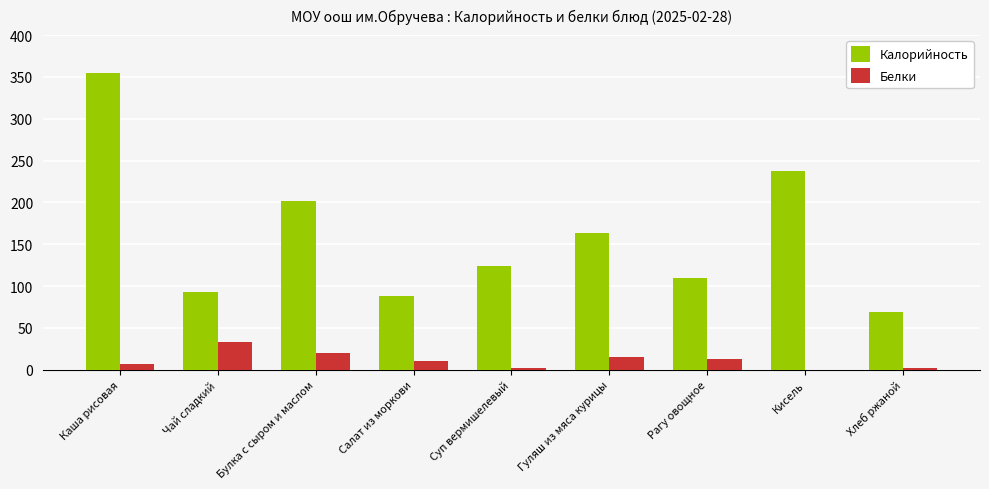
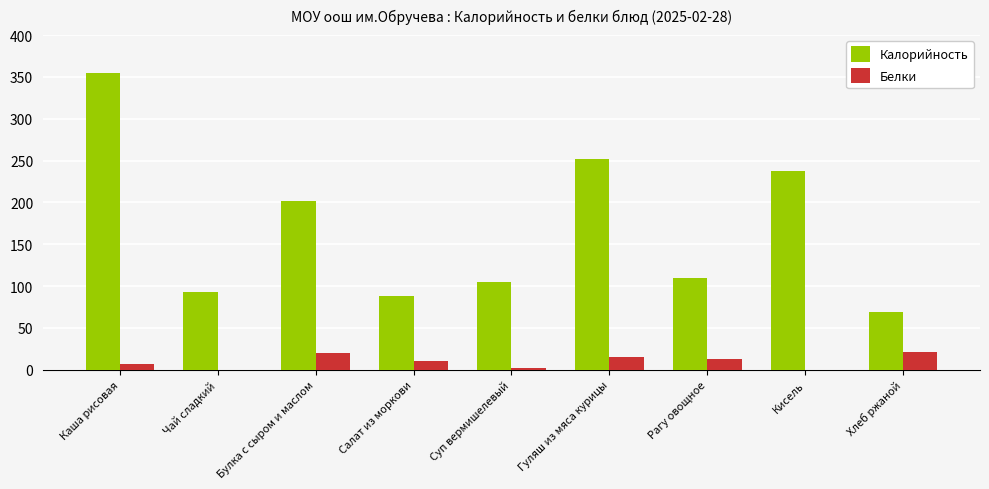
Белки, Чай сладкий: 30 -> 0
Калорийность, Суп вермишелевый: 120 -> 100
Калорийность, Гуляш из мяса курицы: 160 -> 250
Белки, Хлеб ржаной: 0 -> 20
